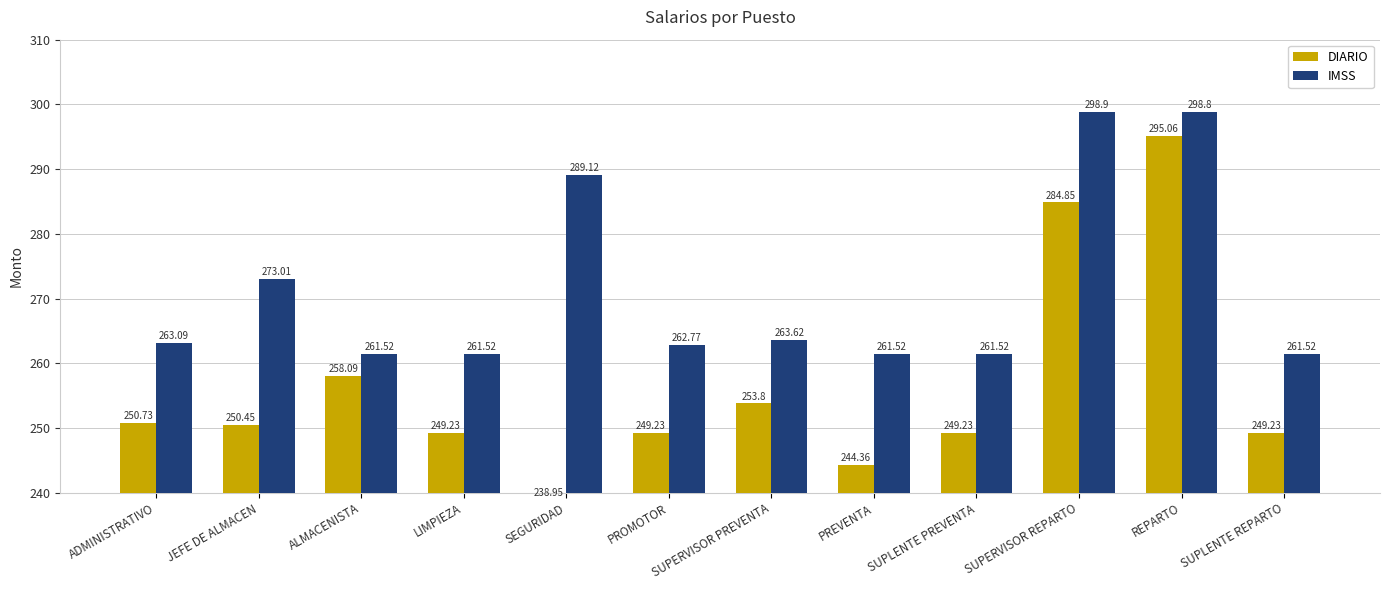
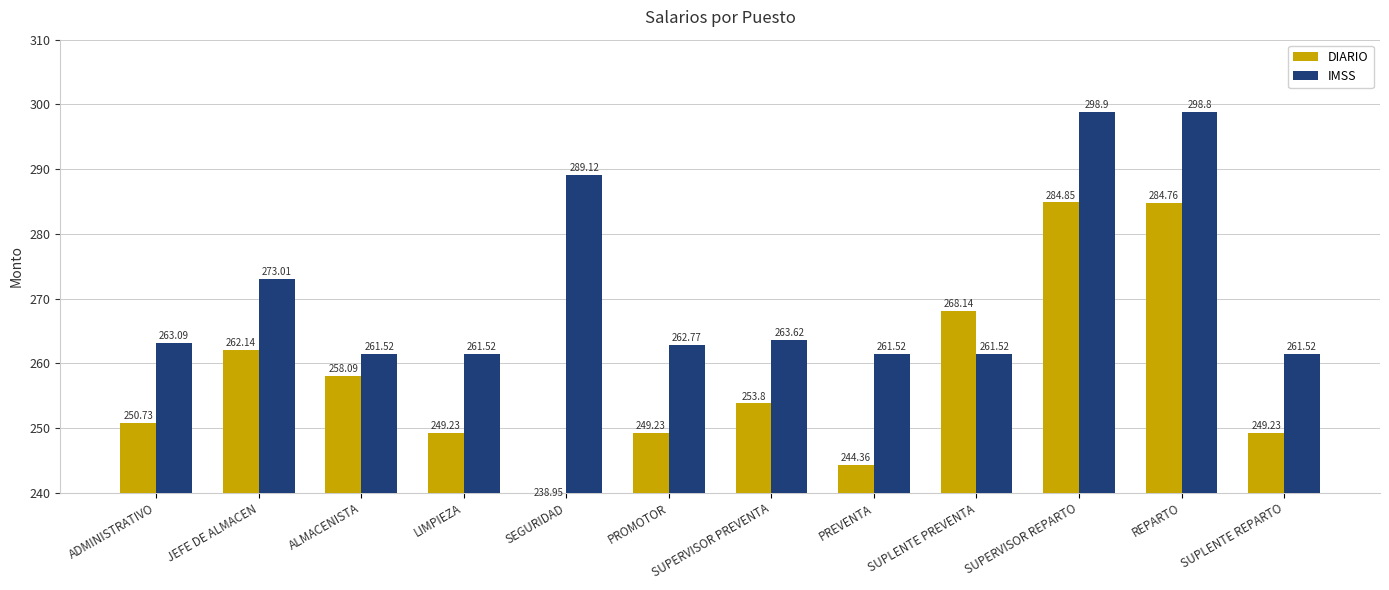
DIARIO, JEFE DE ALMACEN: 250.45 -> 262.14
DIARIO, SUPLENTE PREVENTA: 249.23 -> 268.14
DIARIO, REPARTO: 295.06 -> 284.76
